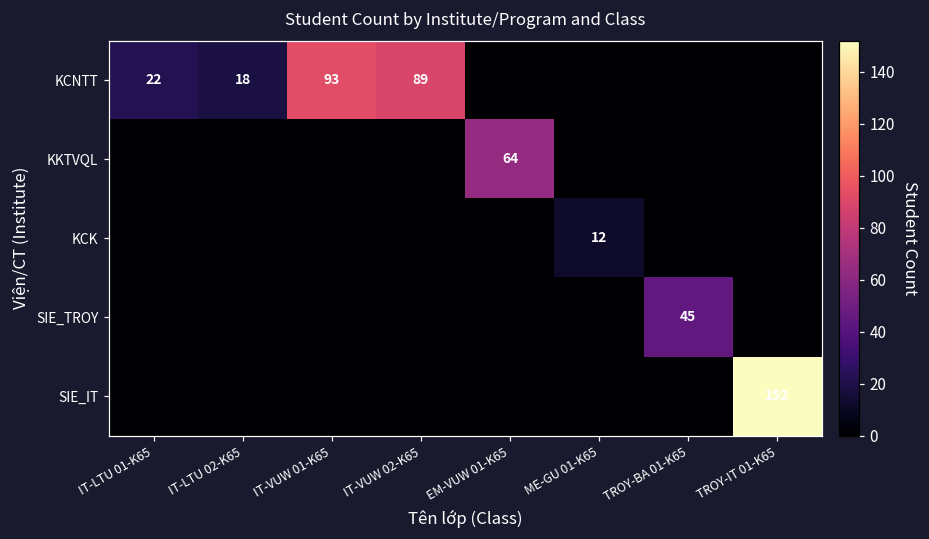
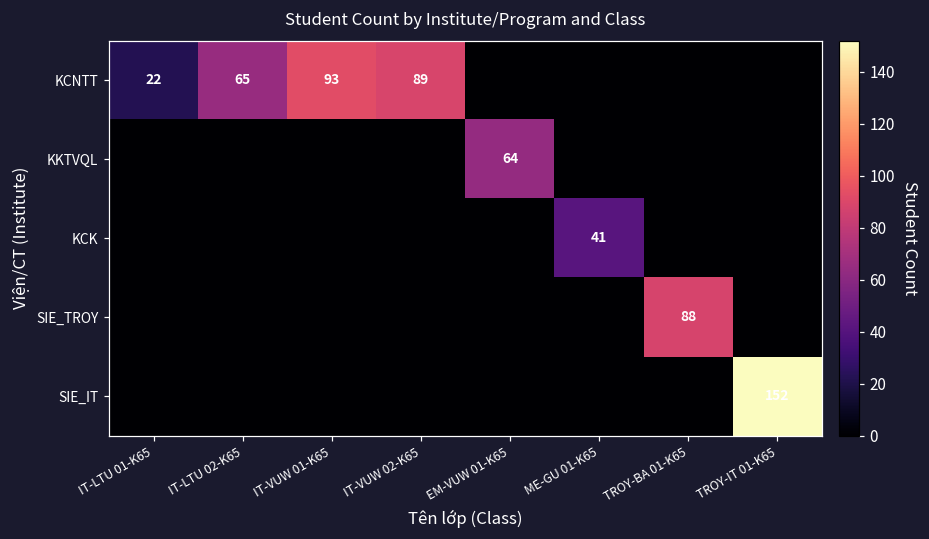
KCNTT, IT-LTU 02-K65: 18 -> 65
KCK, ME-GU 01-K65: 12 -> 41
SIE_TROY, TROY-BA 01-K65: 45 -> 88
